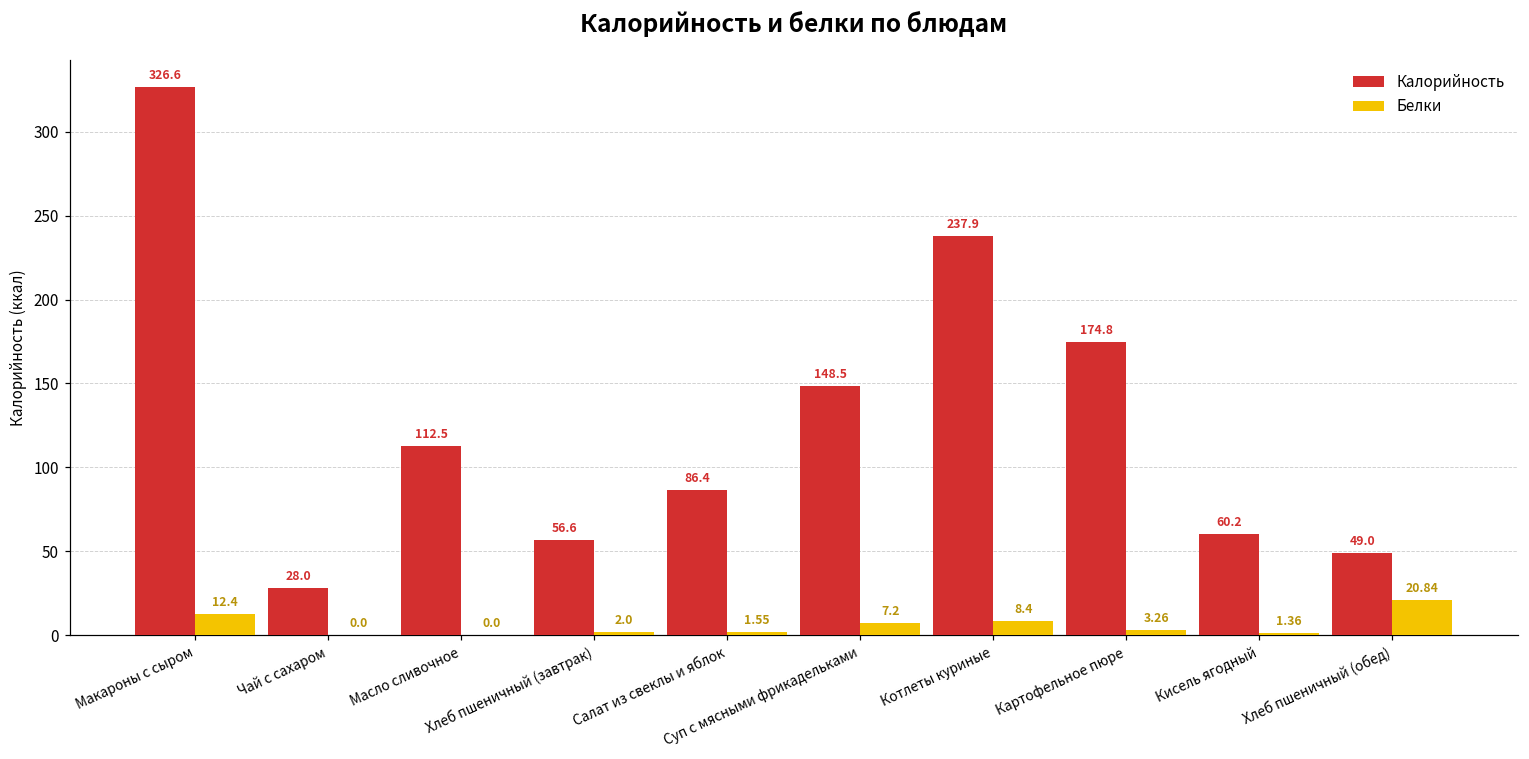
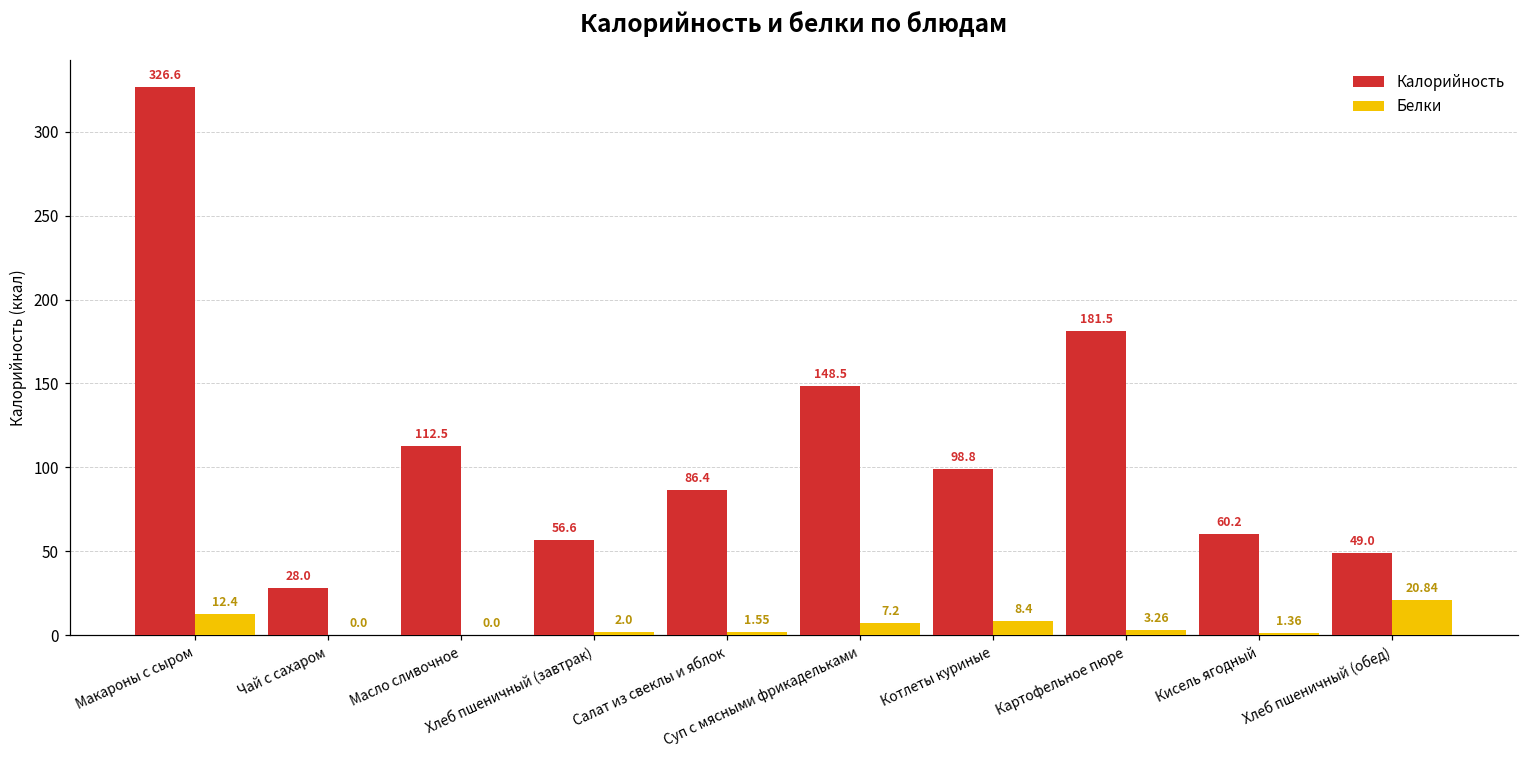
Калорийность, Котлеты куриные: 237.9 -> 98.8
Калорийность, Картофельное пюре: 174.8 -> 181.5
